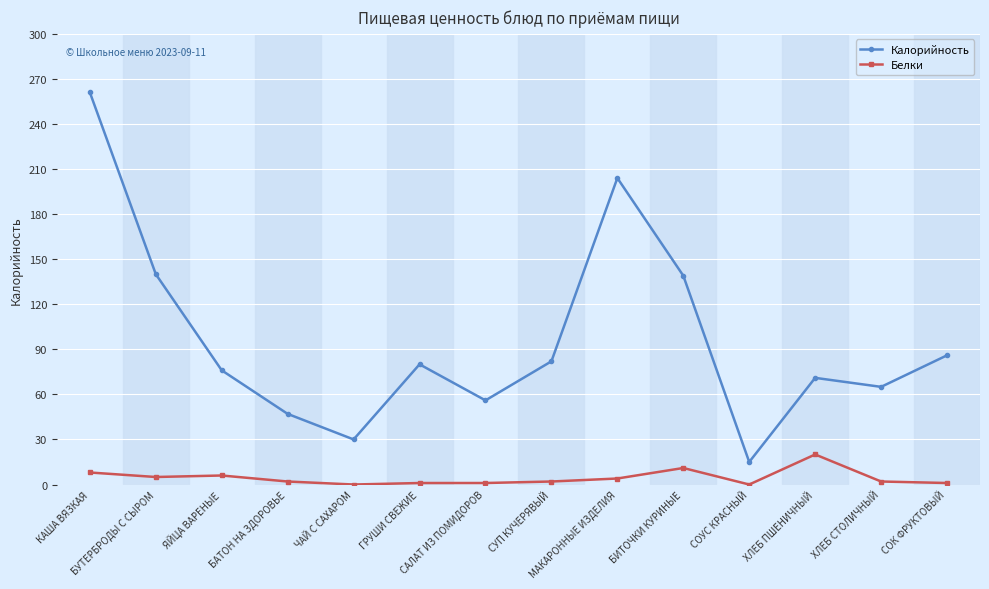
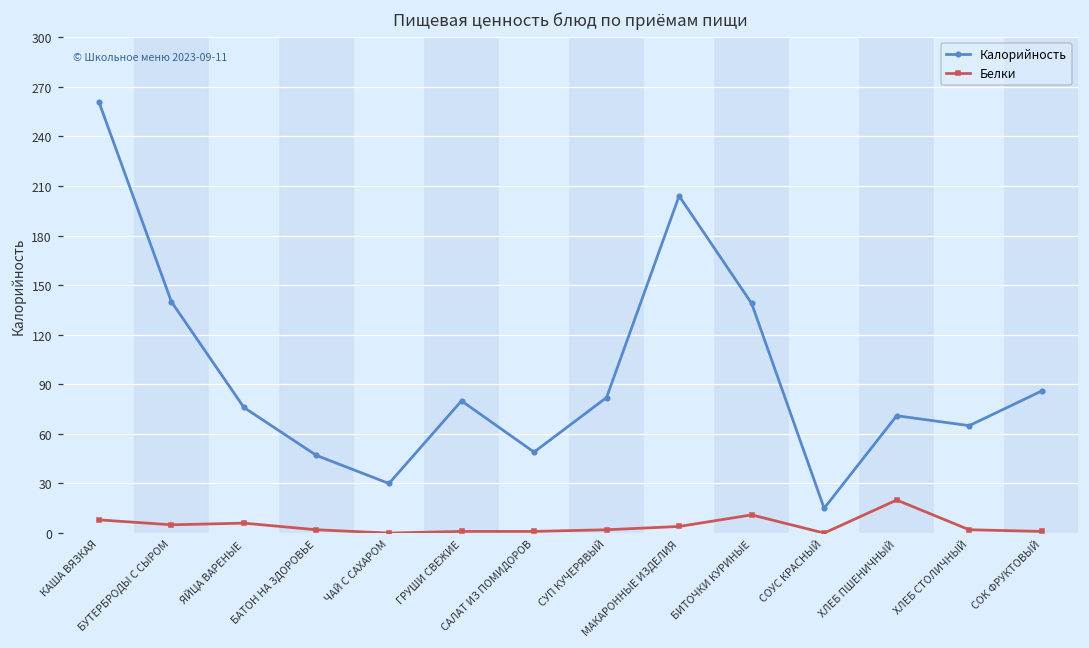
Калорийность, САЛАТ ИЗ ПОМИДОРОВ: 56 -> 49
